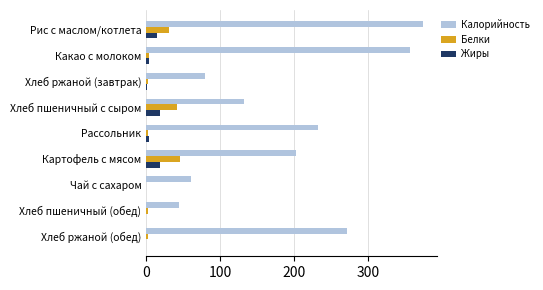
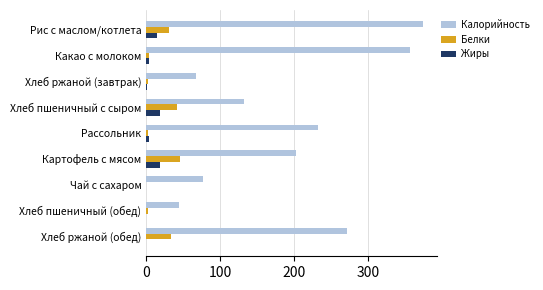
Калорийность, Хлеб ржаной (завтрак): 80 -> 70
Калорийность, Чай с сахаром: 60 -> 80
Белки, Хлеб ржаной (обед): 0 -> 30
